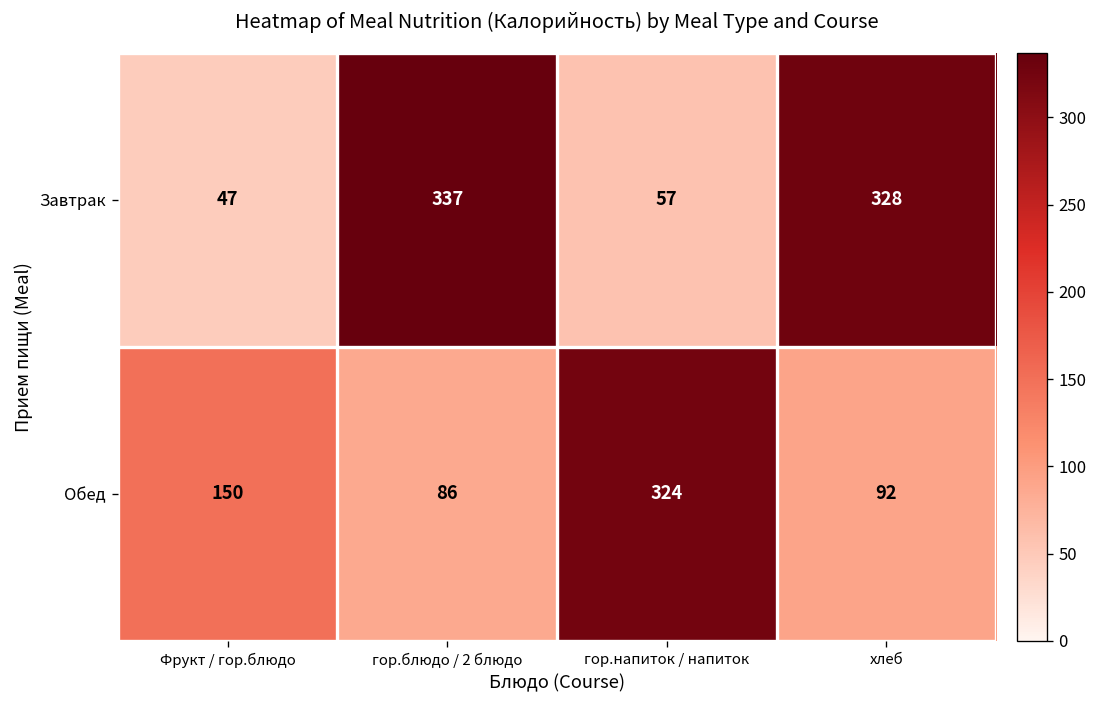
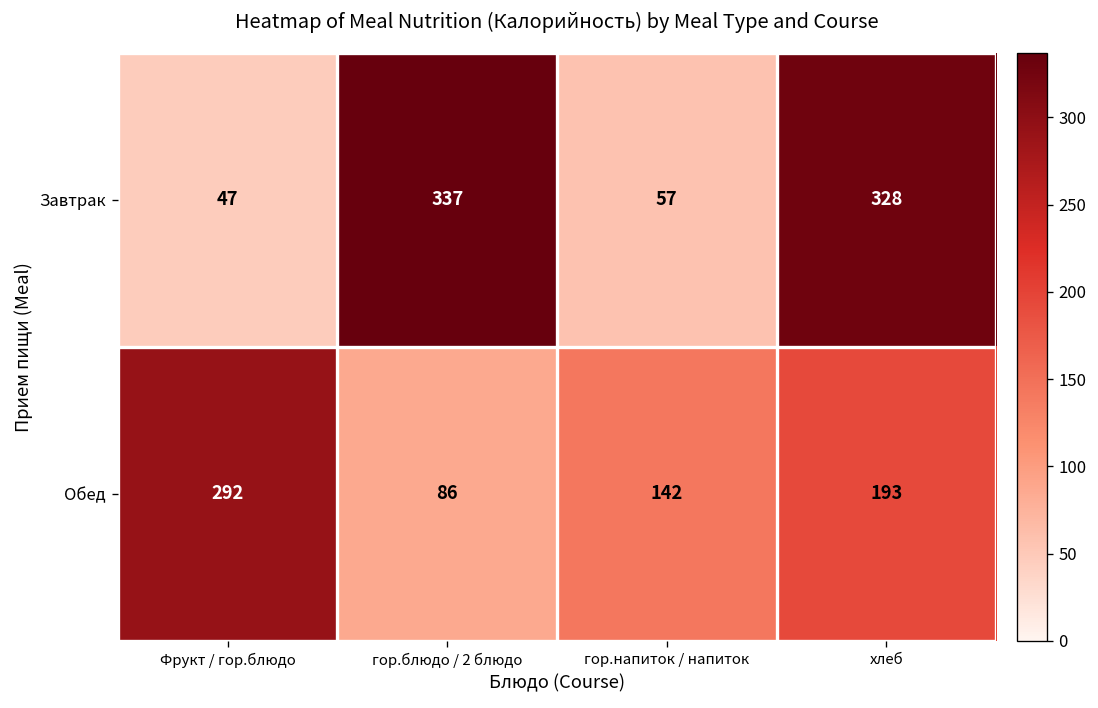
Обед, Фрукт / гор.блюдо: 150 -> 292
Обед, гор.напиток / напиток: 324 -> 142
Обед, хлеб: 92 -> 193
